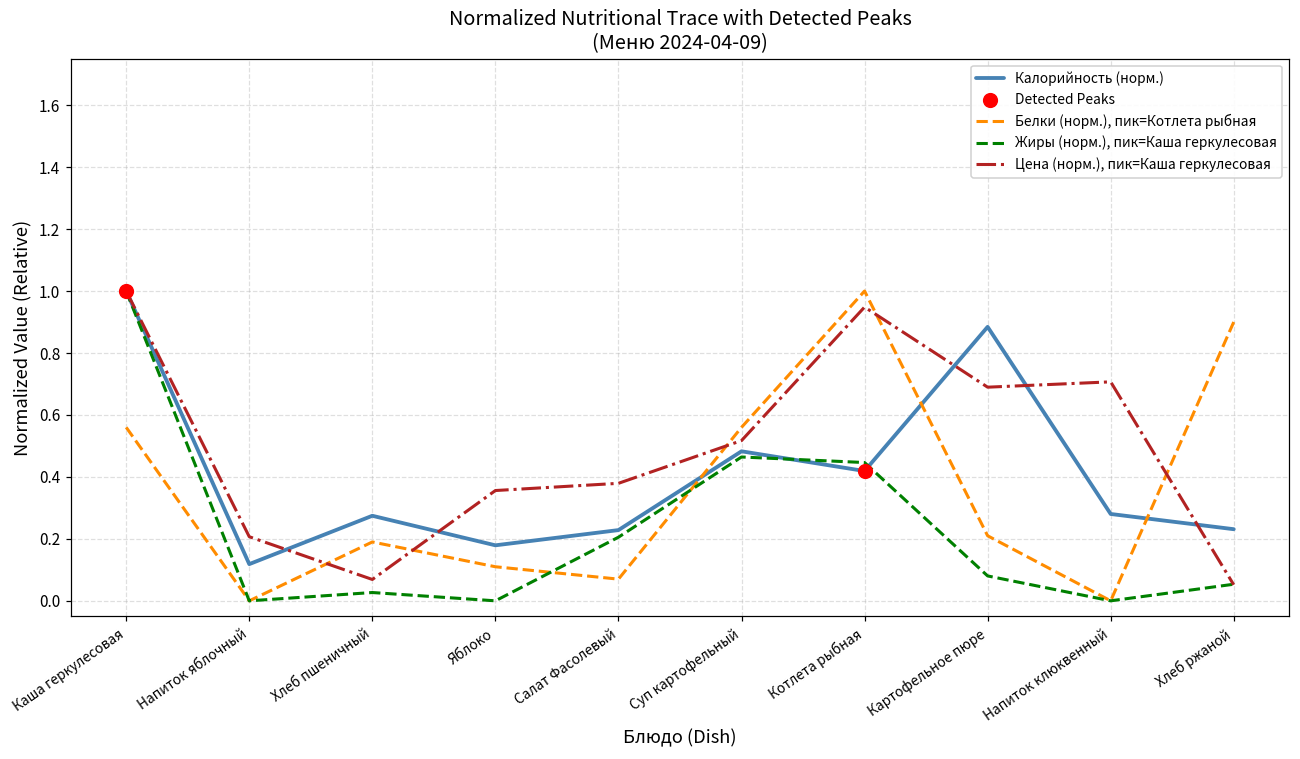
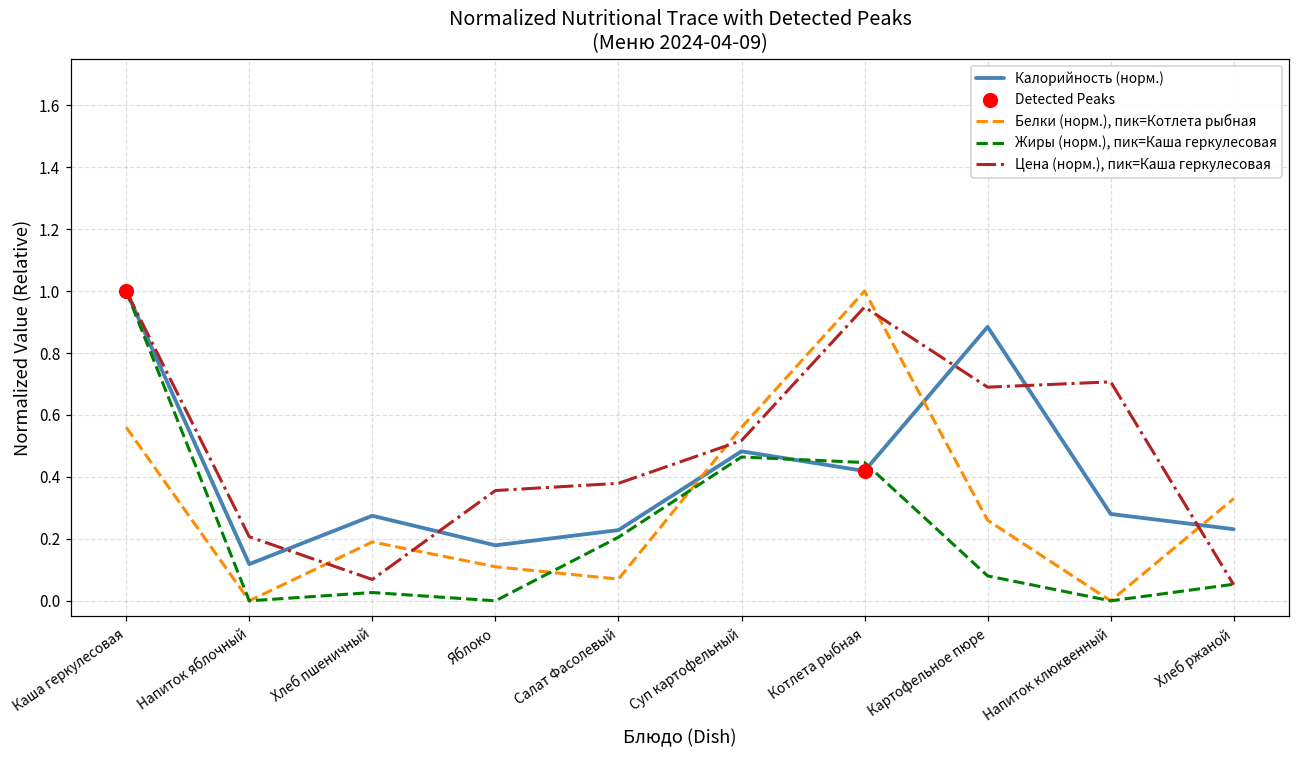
Белки (норм.), пик=Котлета рыбная, Картофельное пюре: 0.21 -> 0.26
Белки (норм.), пик=Котлета рыбная, Хлеб ржаной: 0.90 -> 0.33
